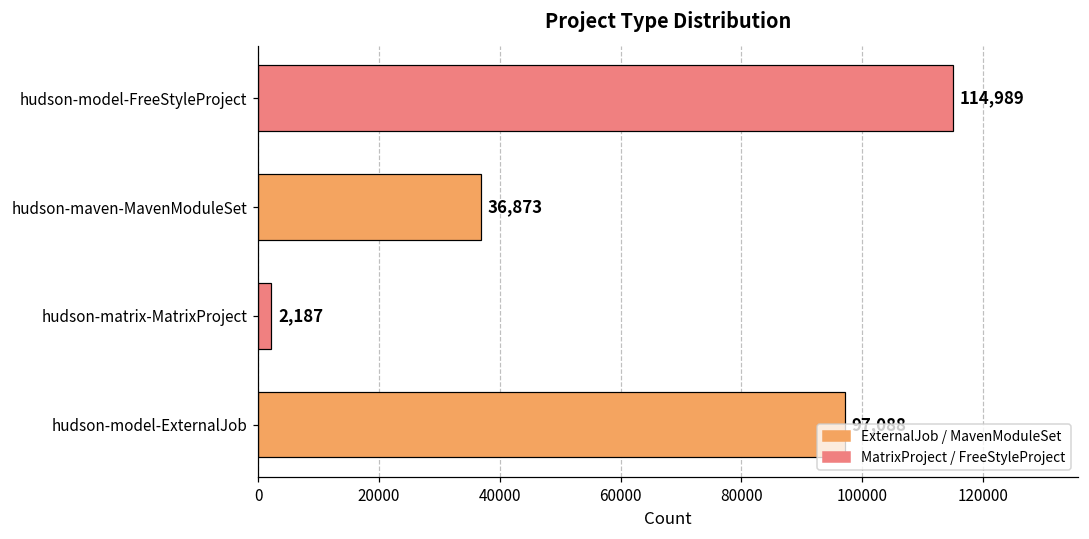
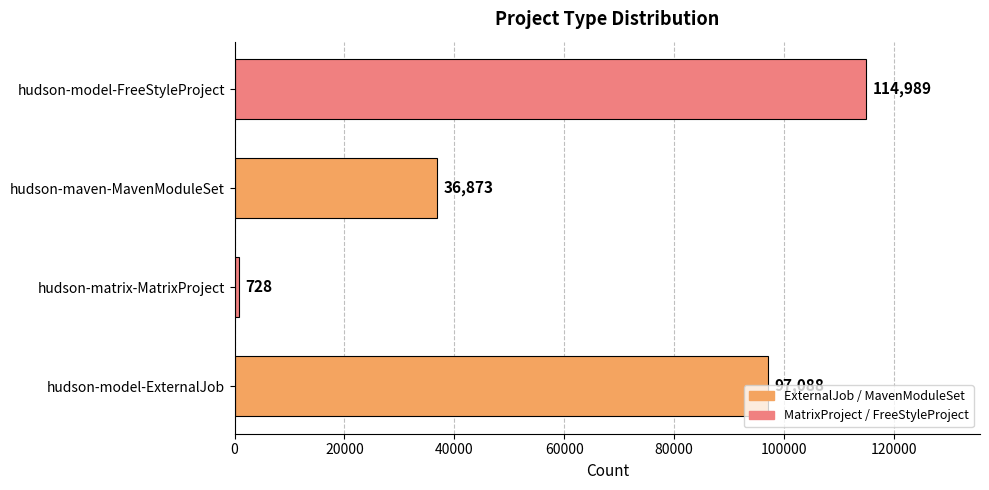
hudson-matrix-MatrixProject: 2,187 -> 728
